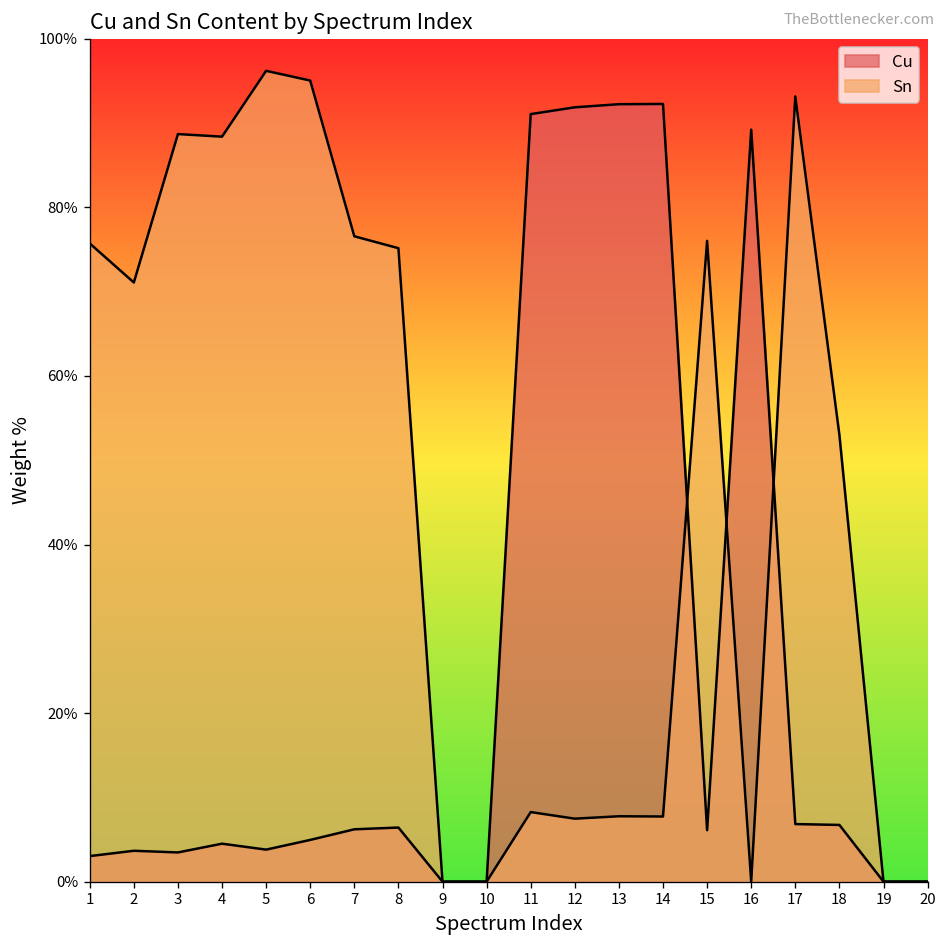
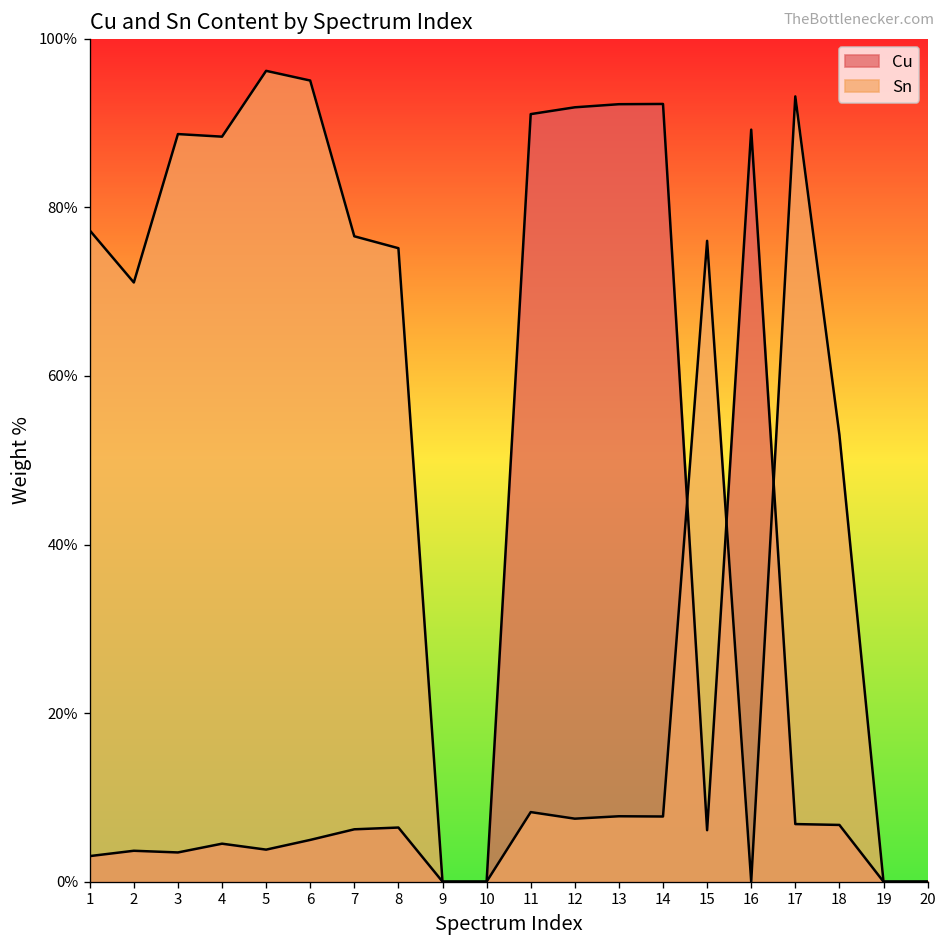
Sn, 1: 76% -> 77%
